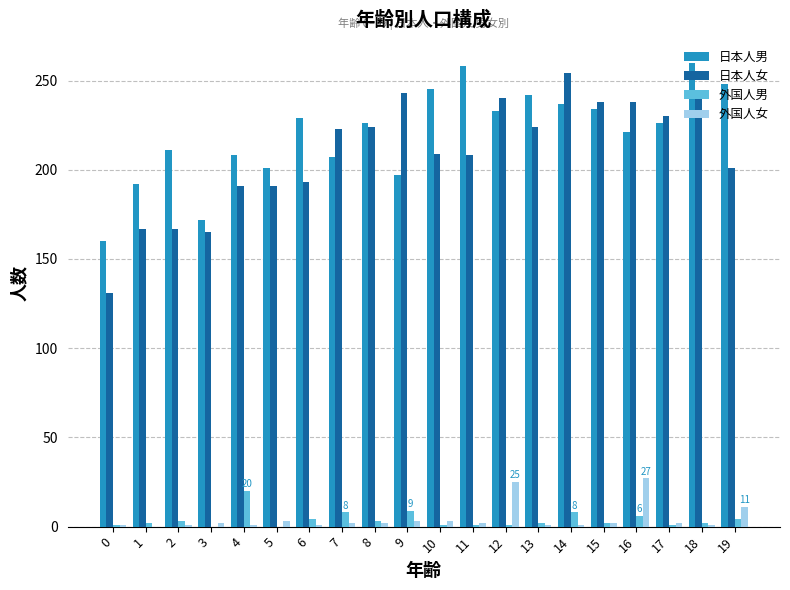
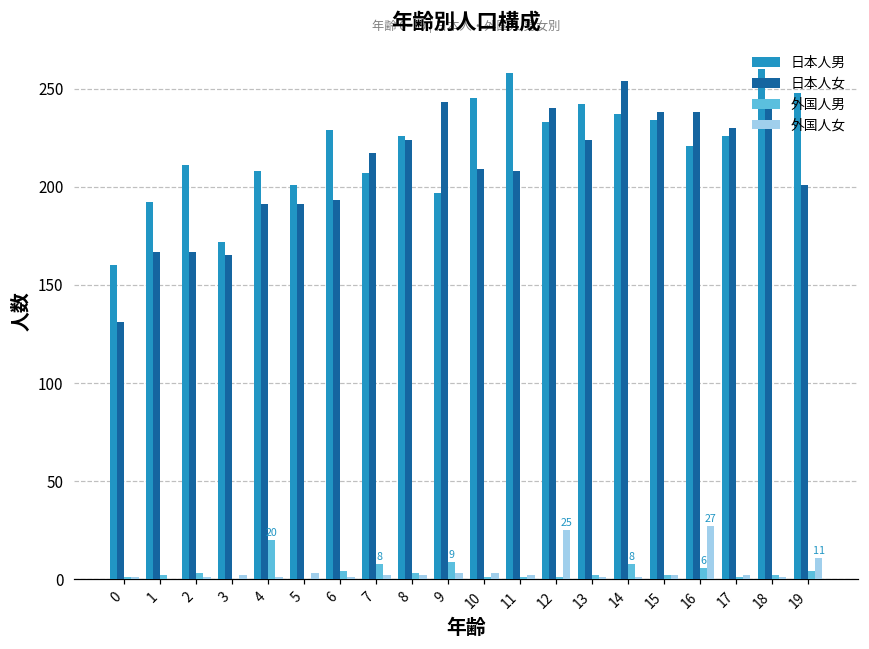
日本人女, 7: 223 -> 217
